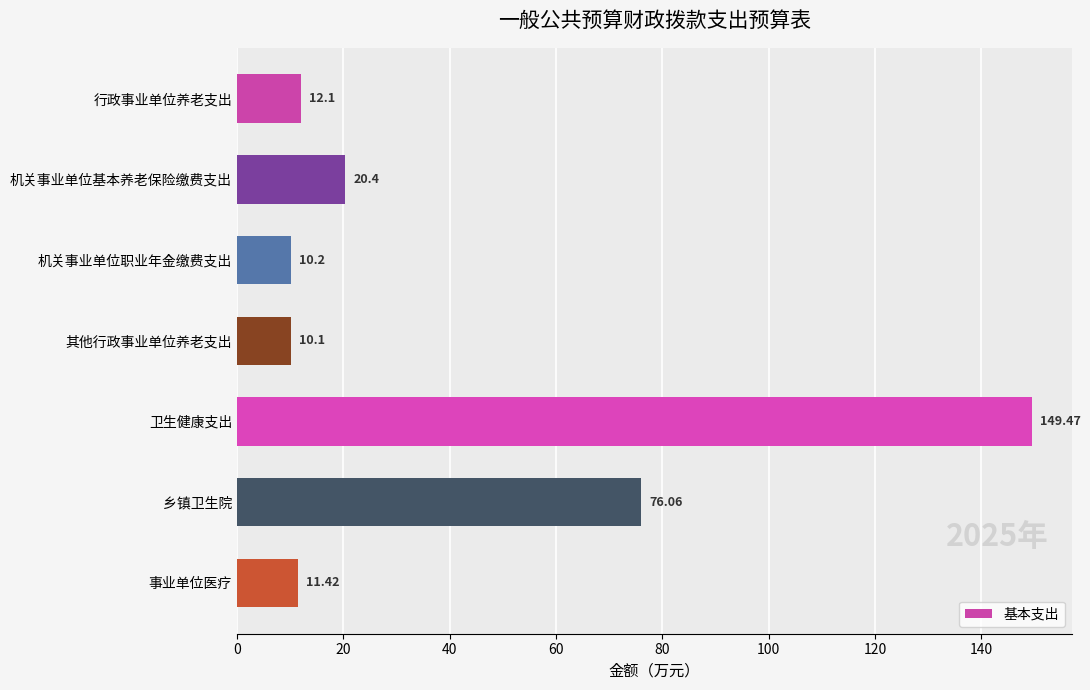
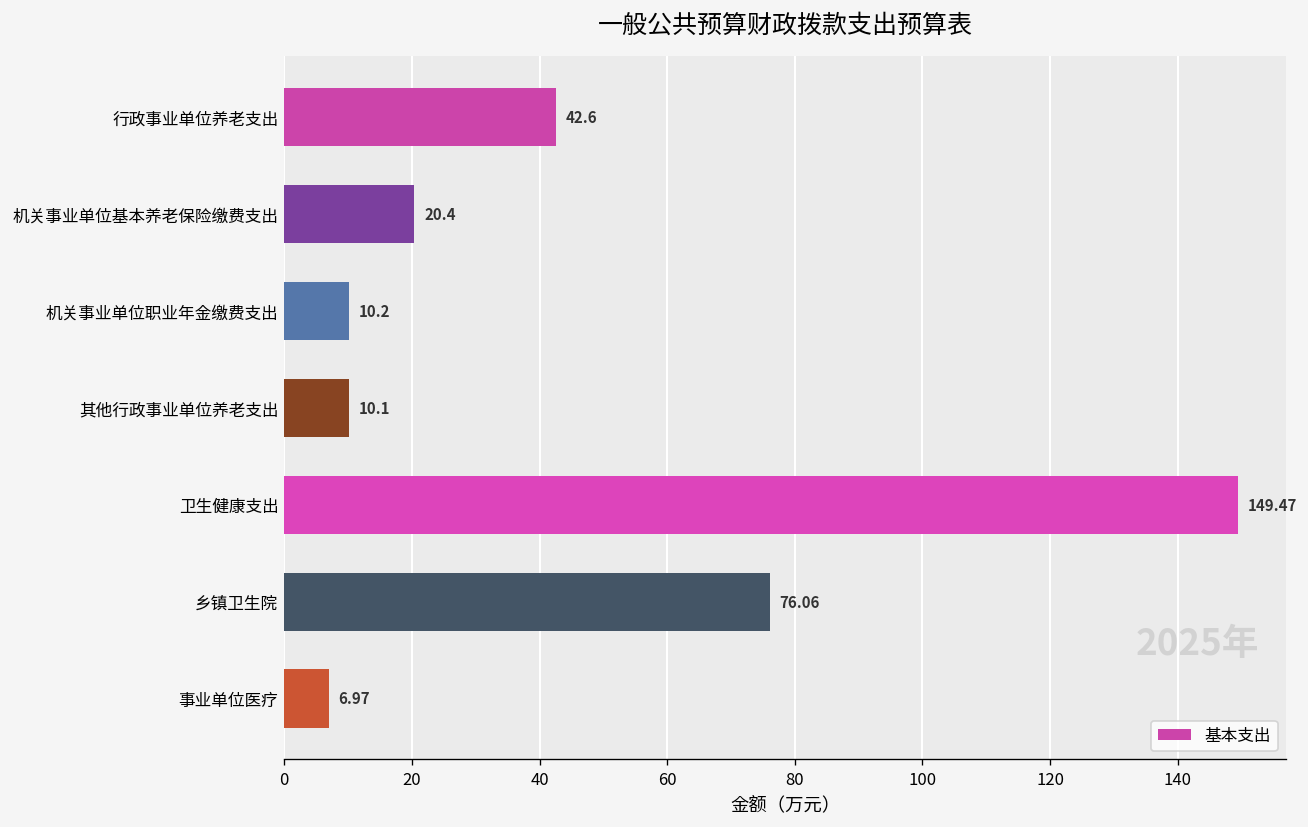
行政事业单位养老支出: 12.1 -> 42.6
事业单位医疗: 11.42 -> 6.97
